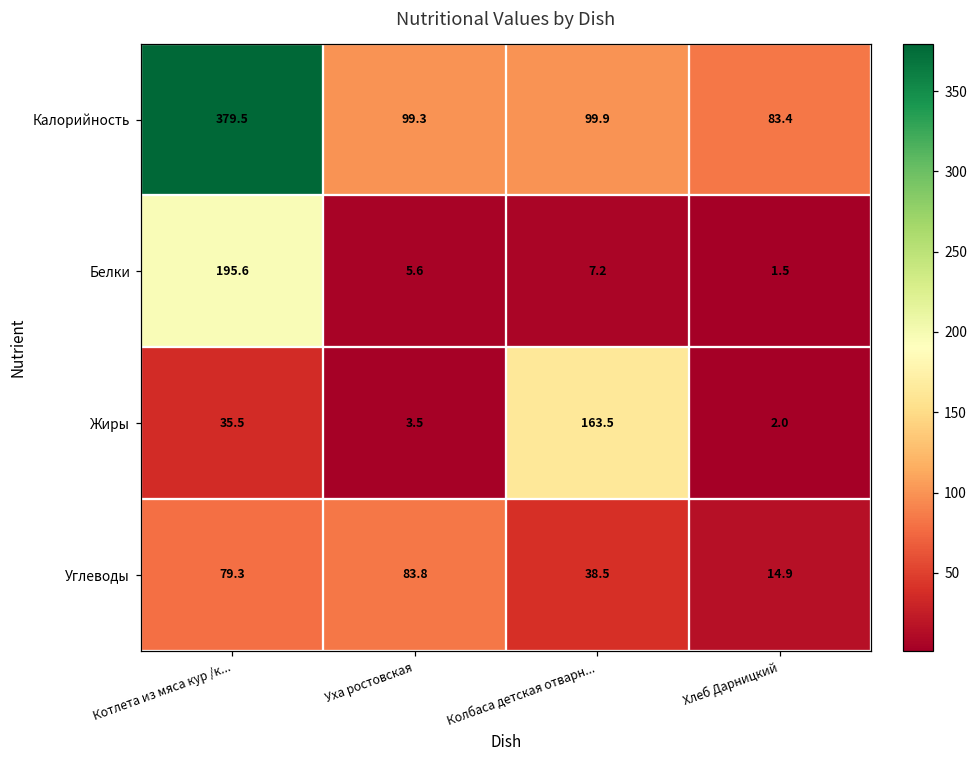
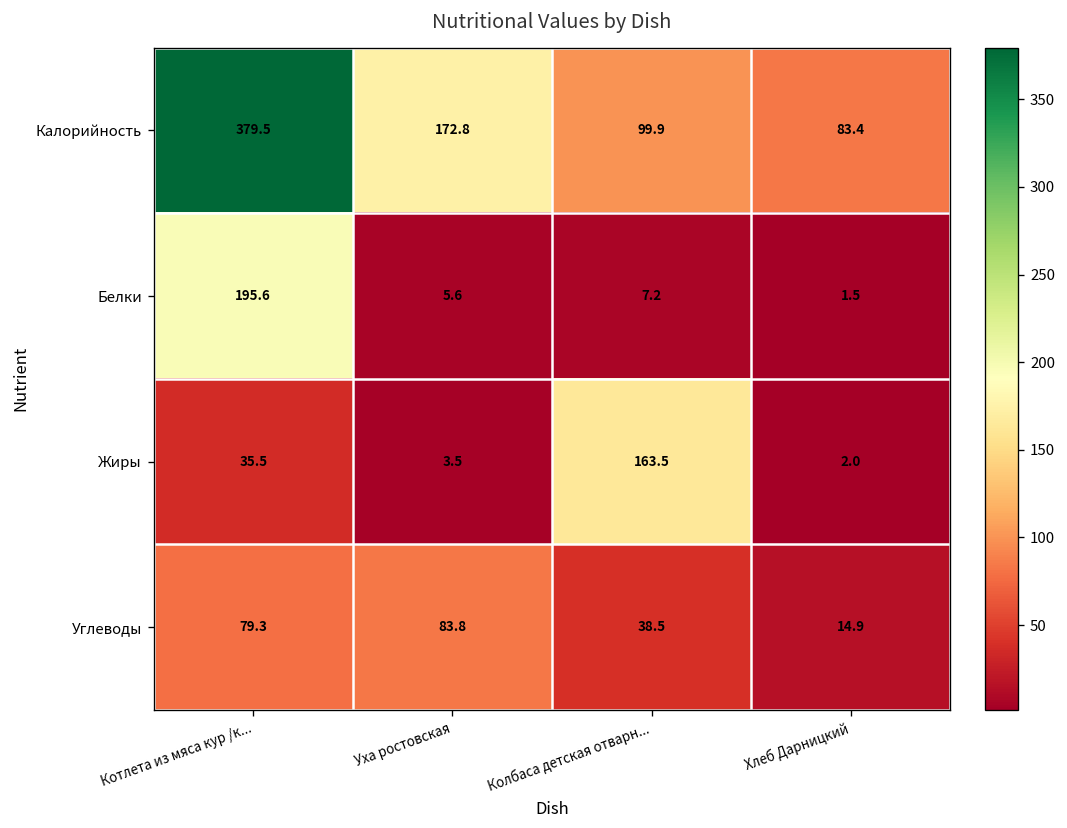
Калорийность, Уха ростовская: 99.3 -> 172.8
